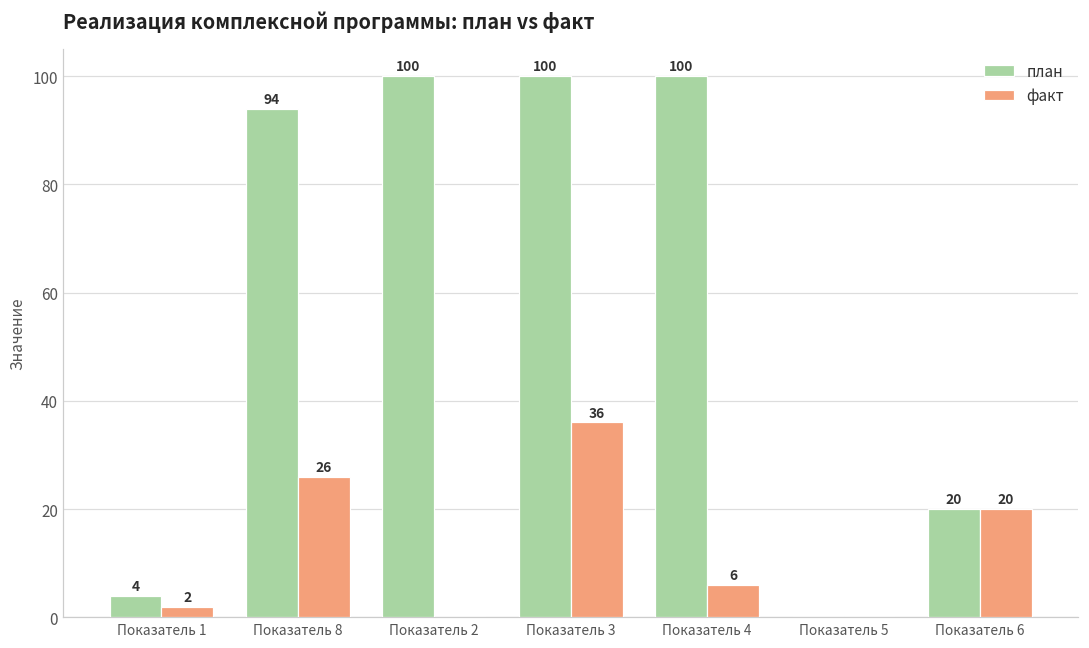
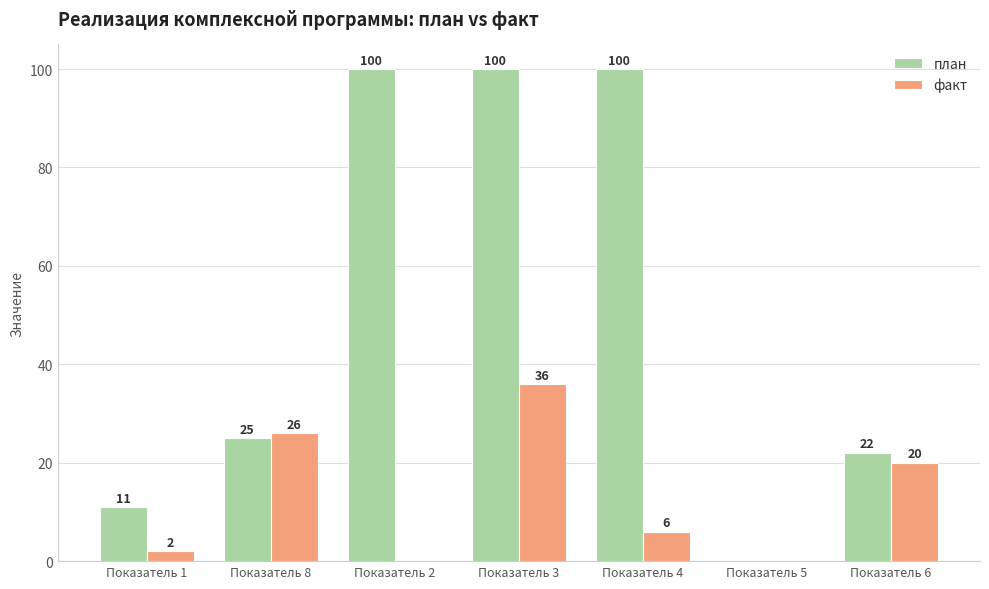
план, Показатель 1: 4 -> 11
план, Показатель 8: 94 -> 25
план, Показатель 6: 20 -> 22
